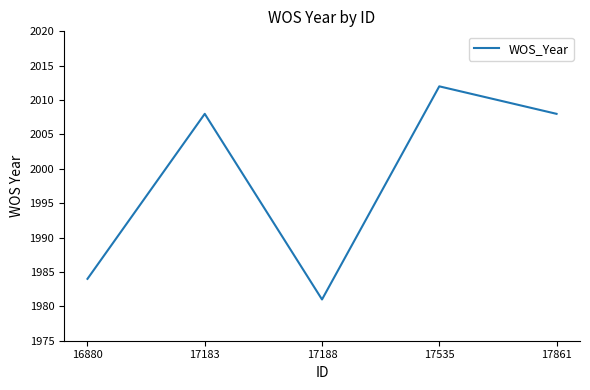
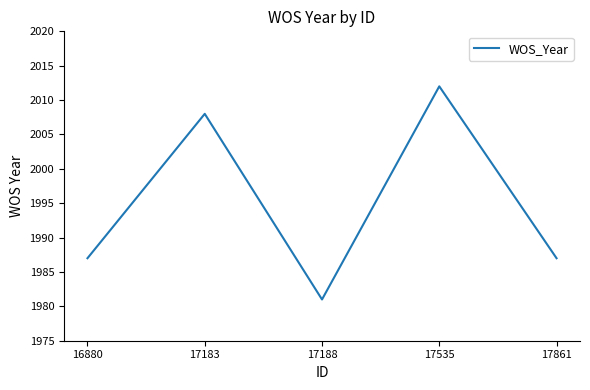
16880: 1984 -> 1987
17861: 2008 -> 1987
